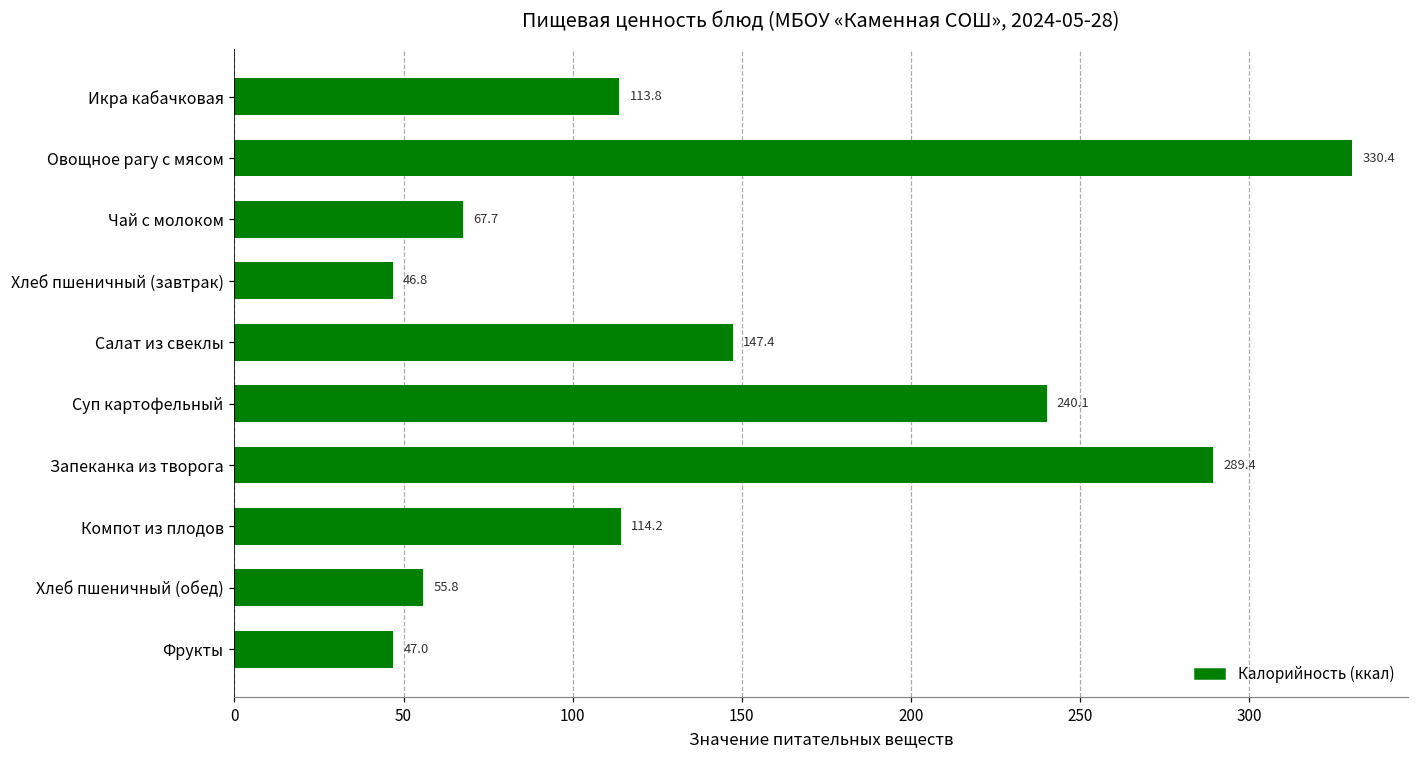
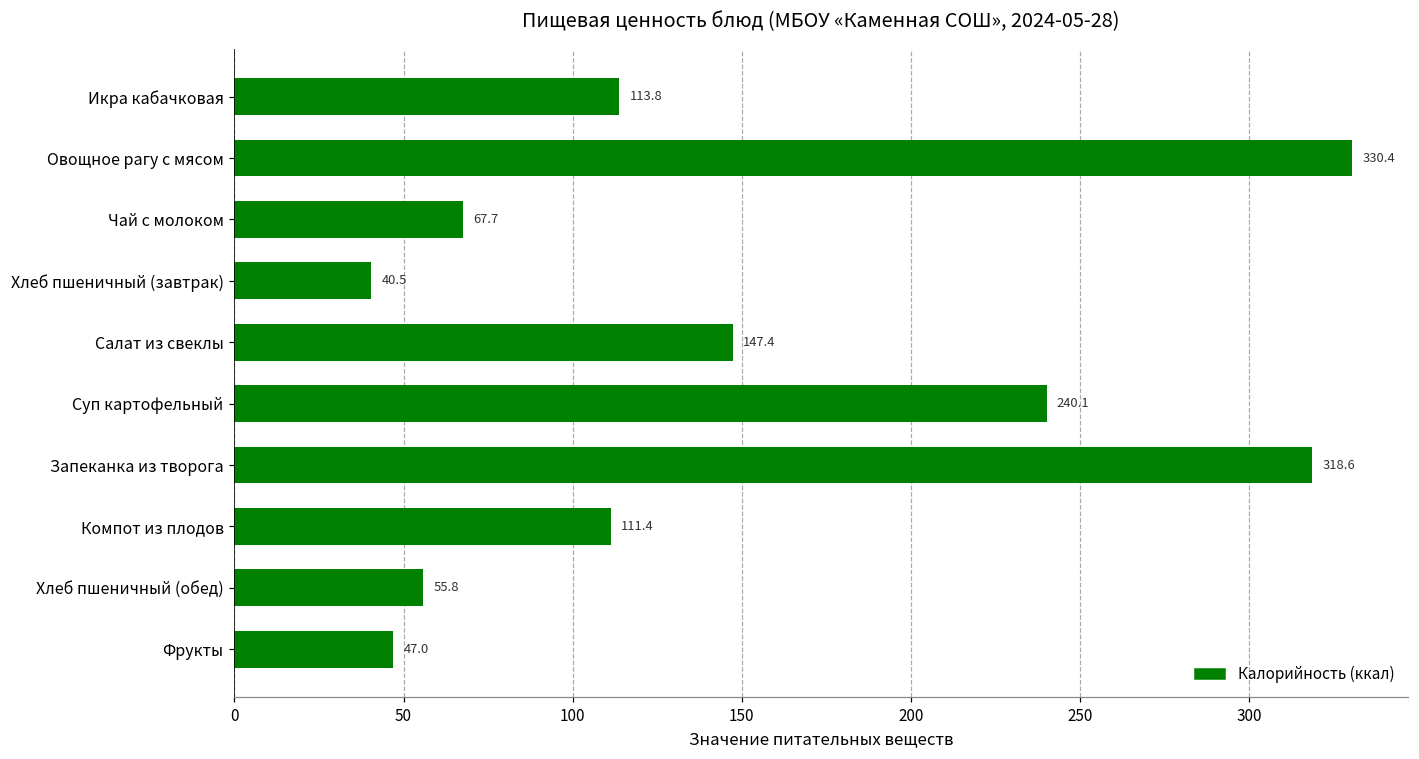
Хлеб пшеничный (завтрак): 46.8 -> 40.5
Запеканка из творога: 289.4 -> 318.6
Компот из плодов: 114.2 -> 111.4
